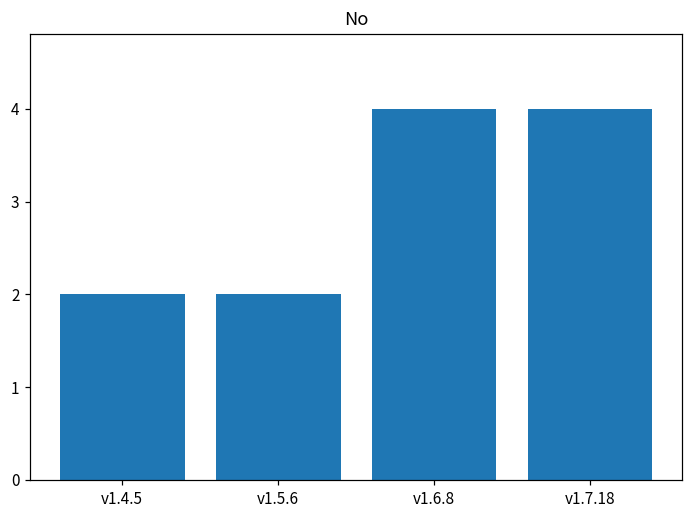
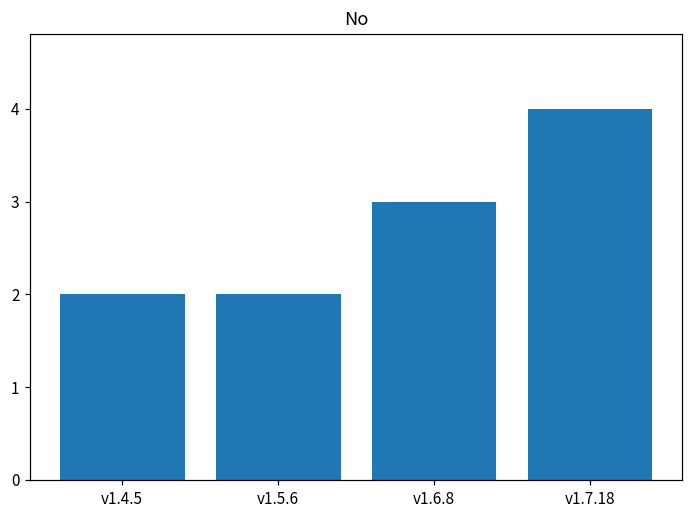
v1.6.8: 4 -> 3
